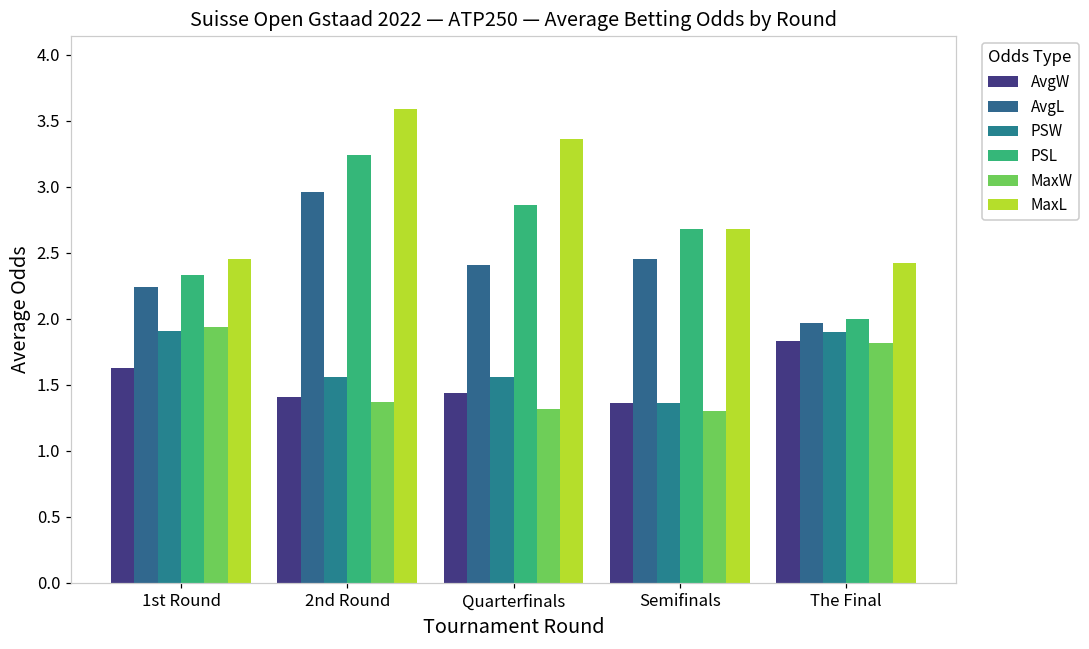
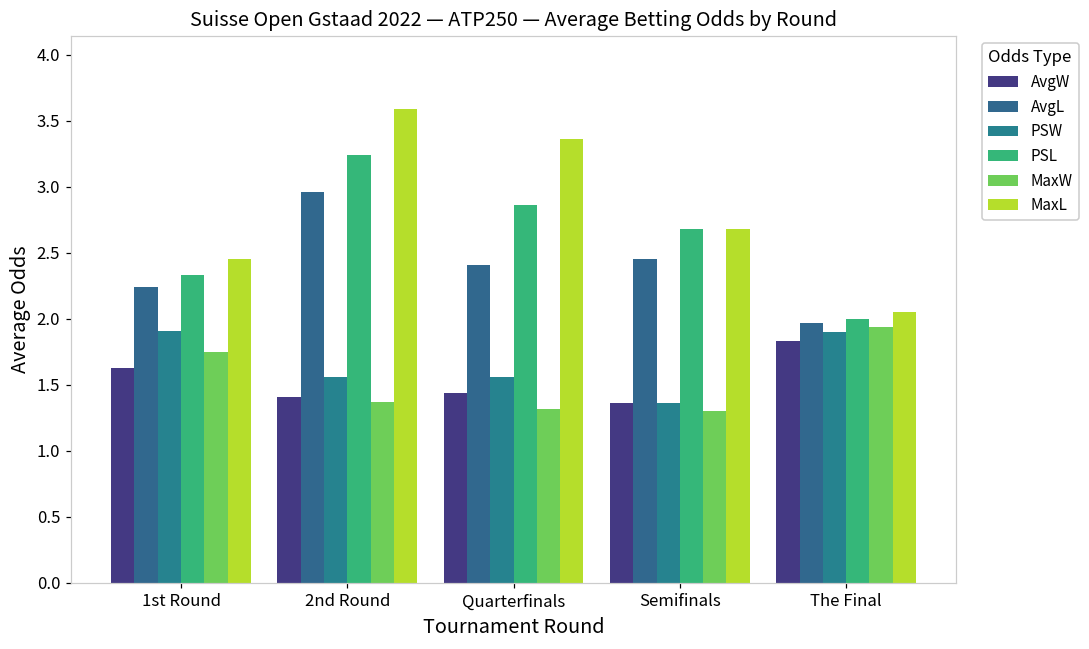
MaxW, 1st Round: 1.94 -> 1.75
MaxW, The Final: 1.82 -> 1.94
MaxL, The Final: 2.42 -> 2.05
